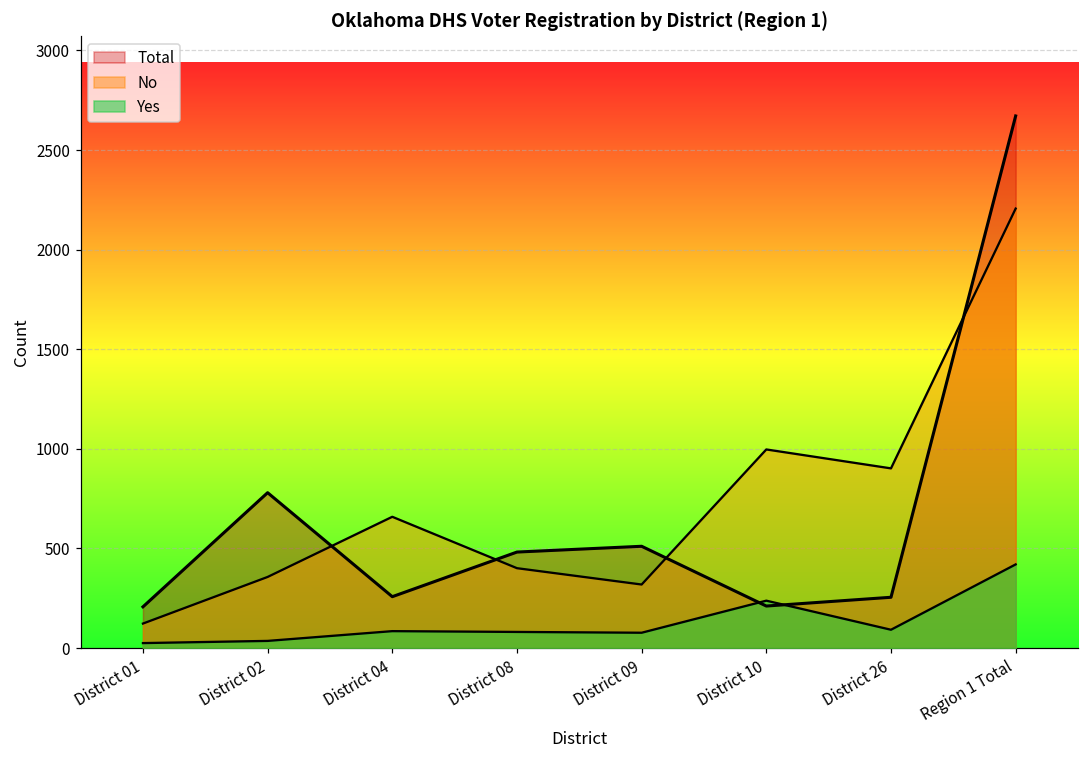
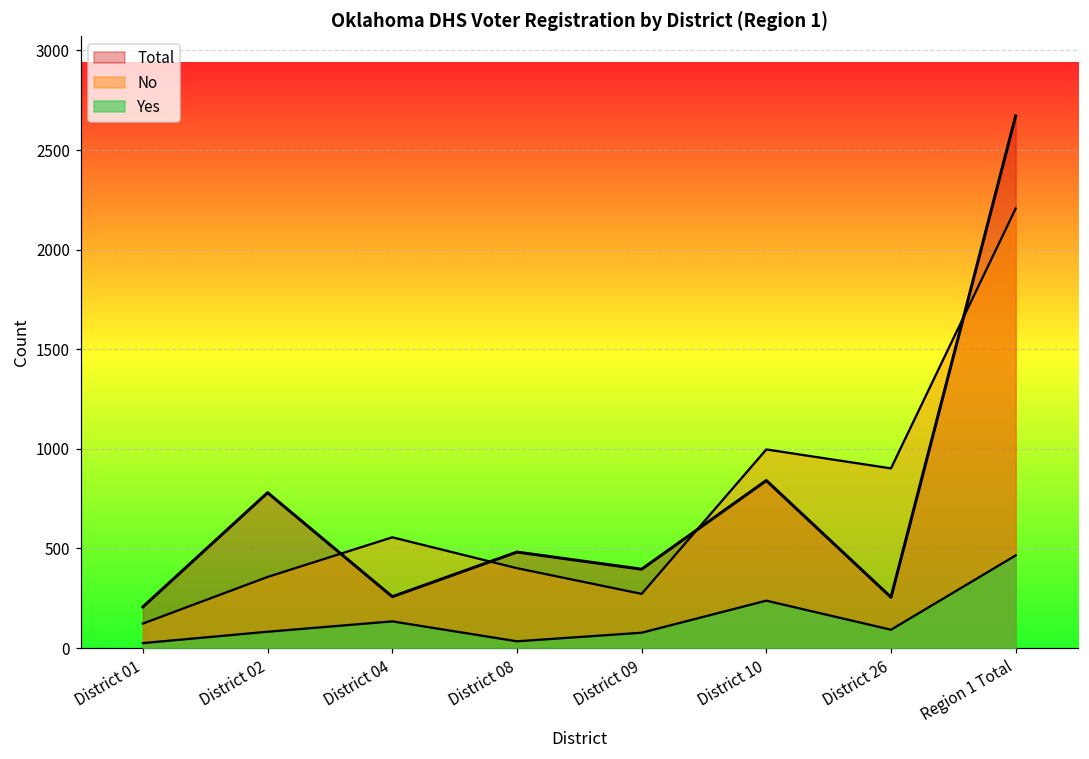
Yes, District 02: 40 -> 80
No, District 04: 660 -> 560
Yes, District 04: 90 -> 130
Yes, District 08: 80 -> 30
Total, District 09: 510 -> 400
No, District 09: 320 -> 270
Total, District 10: 210 -> 840
Yes, Region 1 Total: 420 -> 470
